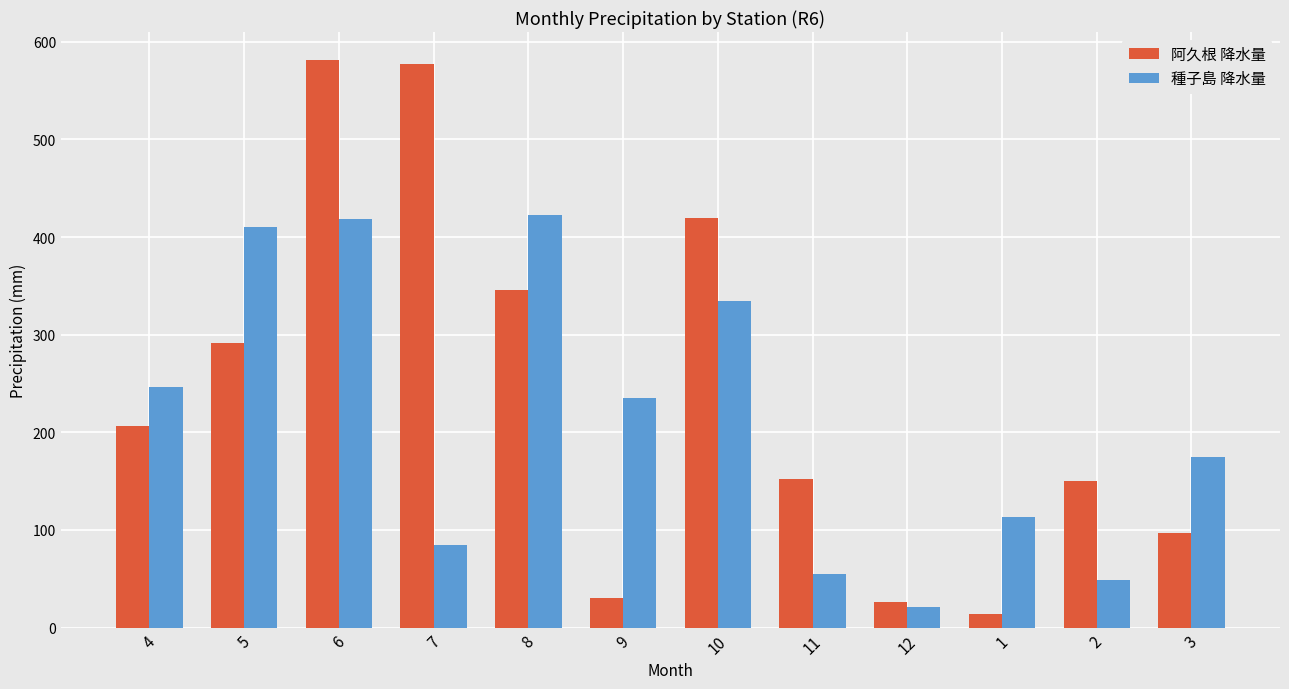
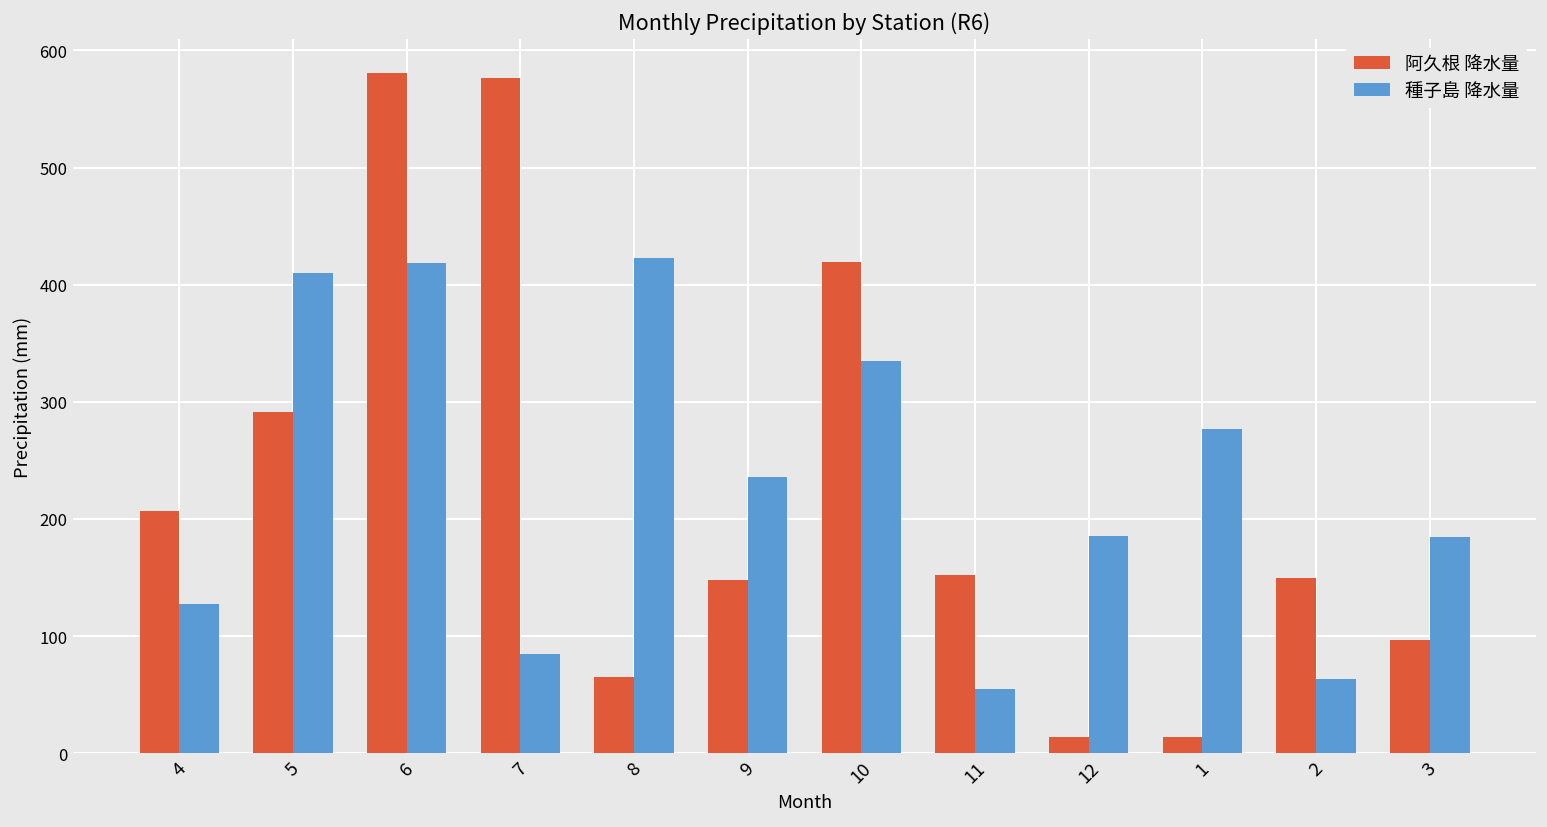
種子島 降水量, 4: 250 -> 130
阿久根 降水量, 8: 350 -> 70
阿久根 降水量, 9: 30 -> 150
阿久根 降水量, 12: 30 -> 10
種子島 降水量, 12: 20 -> 190
種子島 降水量, 1: 110 -> 280
種子島 降水量, 2: 50 -> 60
種子島 降水量, 3: 170 -> 180
